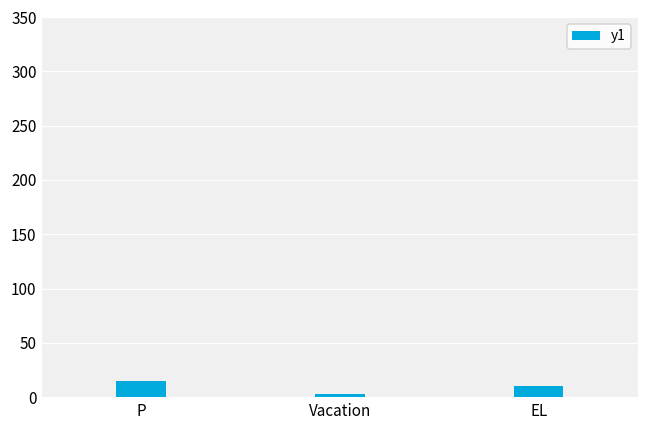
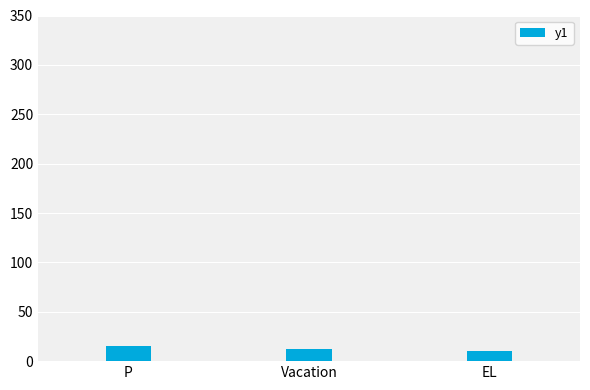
Vacation: 0 -> 10
